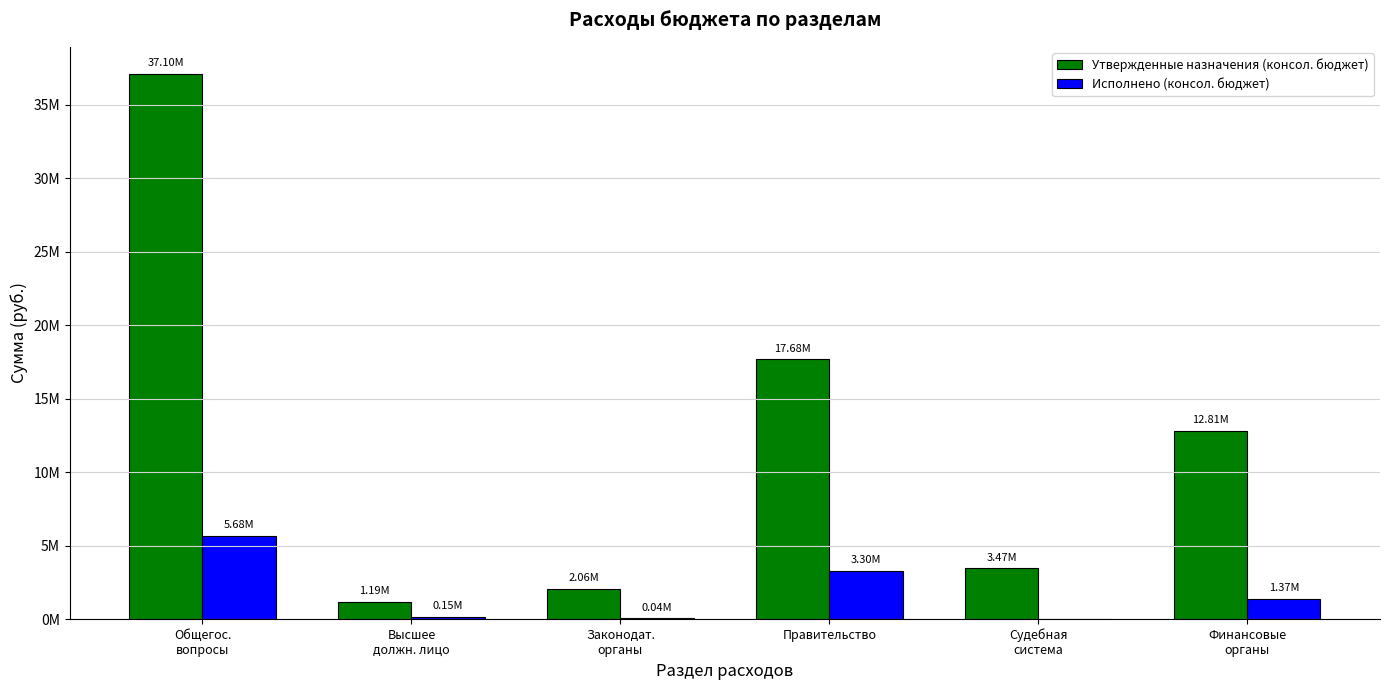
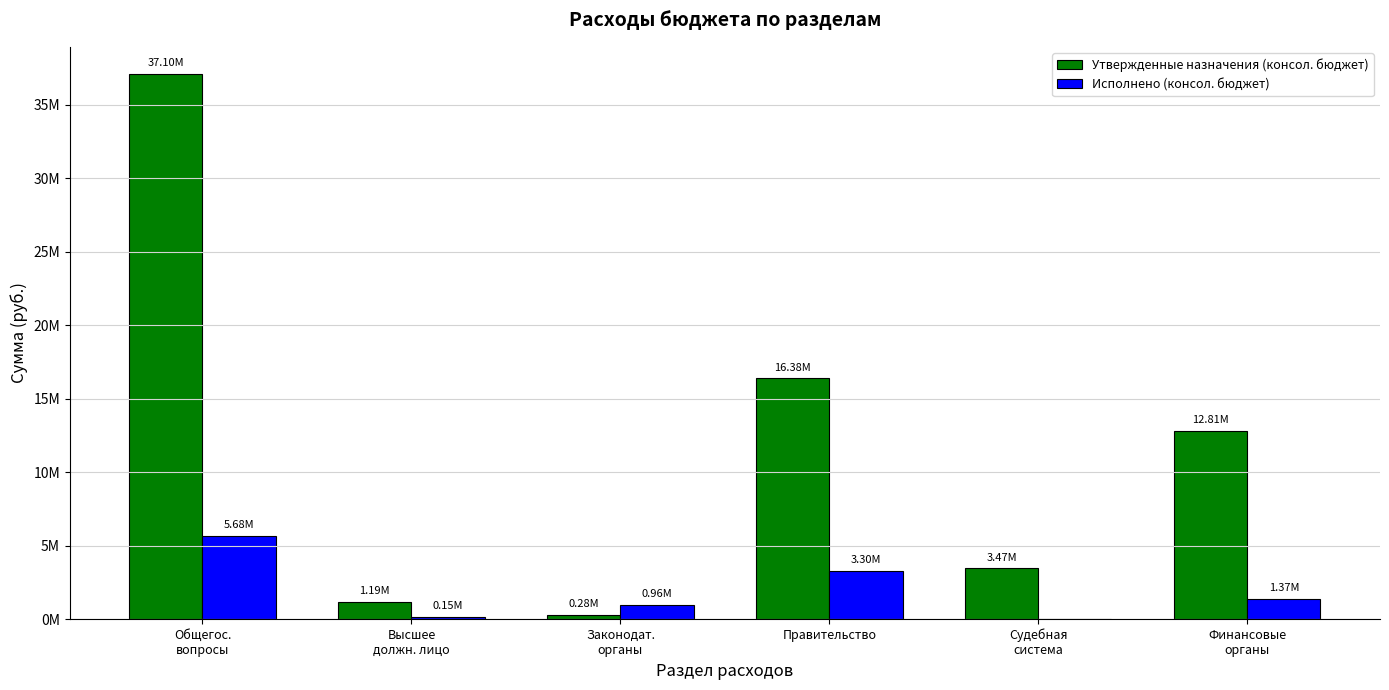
Утвержденные назначения (консол. бюджет), Законодат. органы: 2.06M -> 0.28M
Исполнено (консол. бюджет), Законодат. органы: 0.04M -> 0.96M
Утвержденные назначения (консол. бюджет), Правительство: 17.68M -> 16.38M
